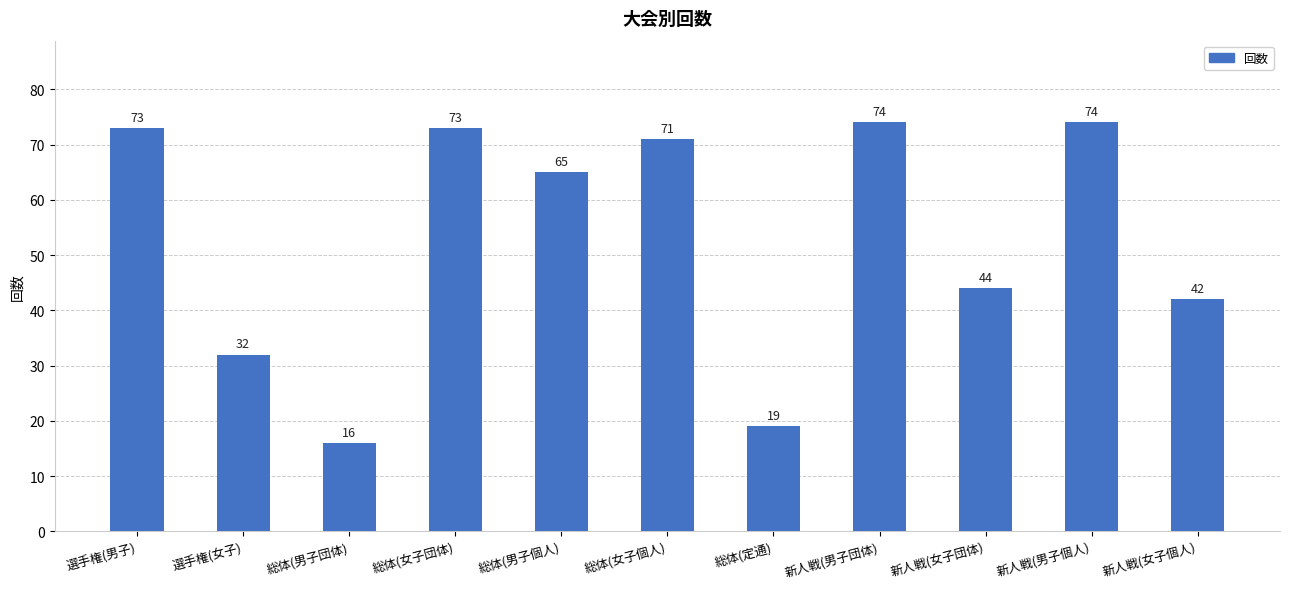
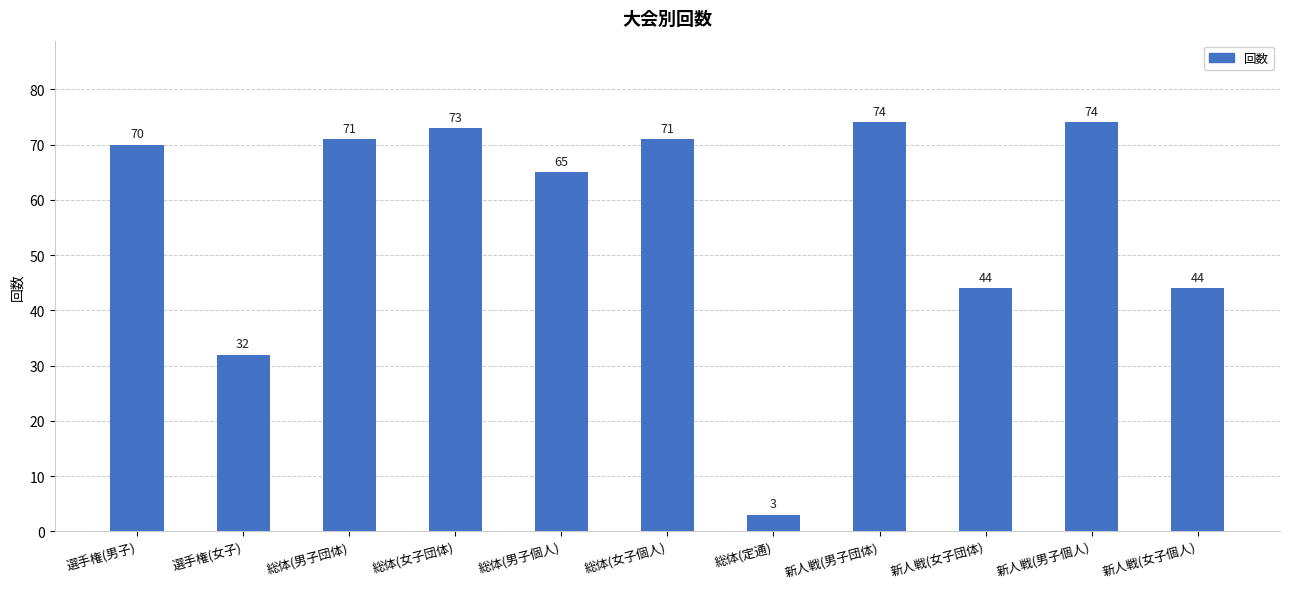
選手権(男子): 73 -> 70
総体(男子団体): 16 -> 71
総体(定通): 19 -> 3
新人戦(女子個人): 42 -> 44
